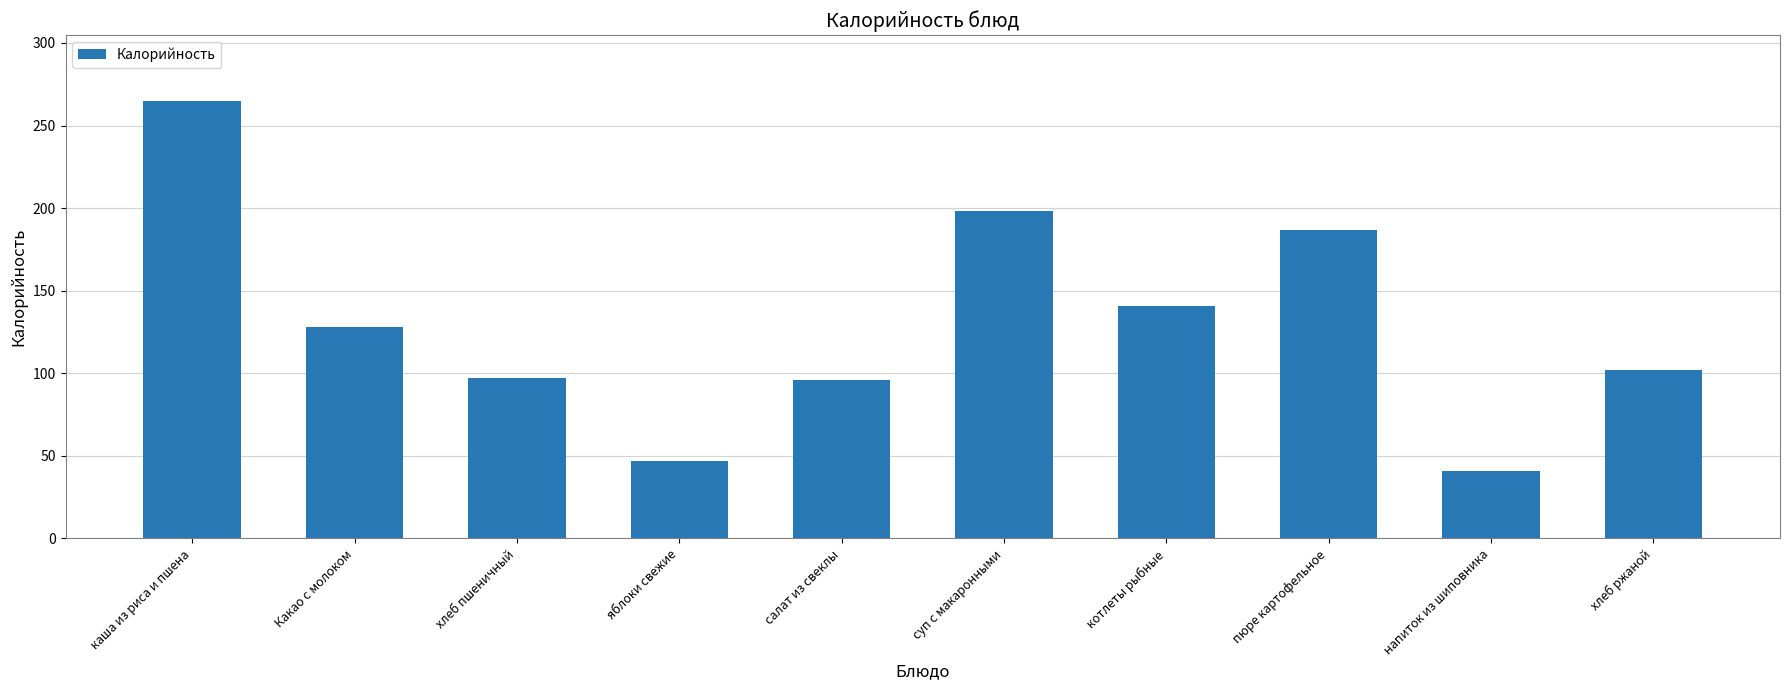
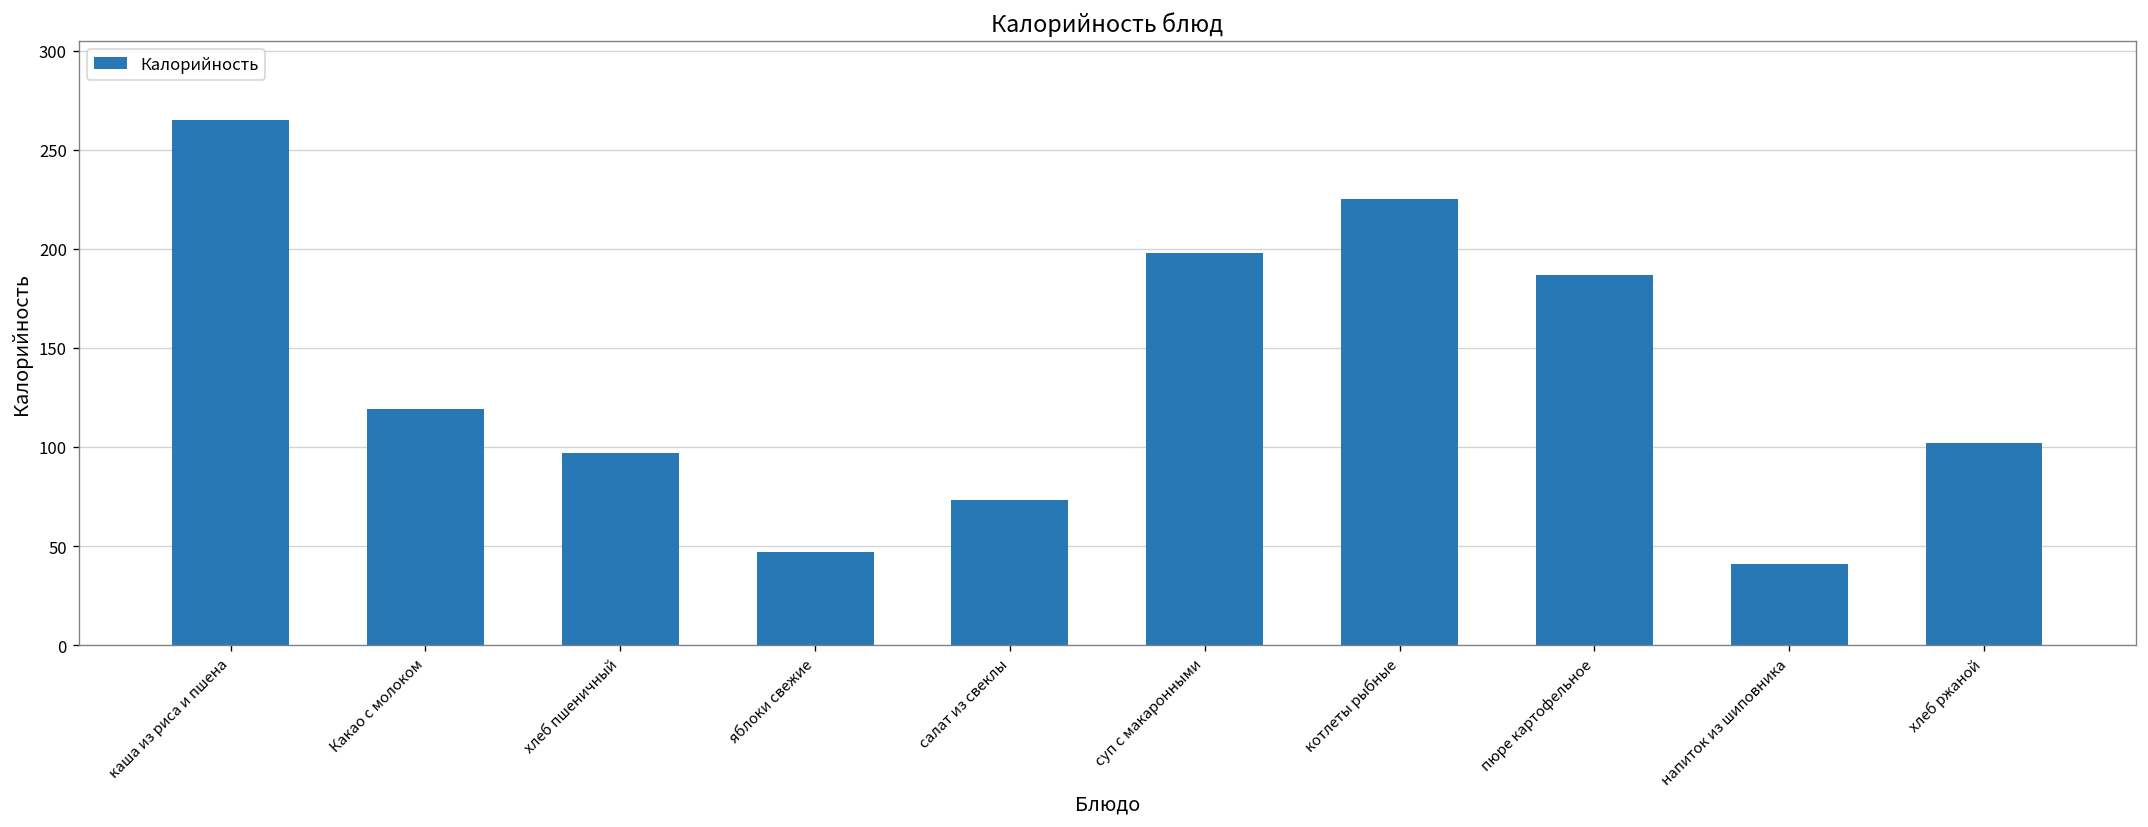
Какао с молоком: 128 -> 119
салат из свеклы: 96 -> 73
котлеты рыбные: 141 -> 225
